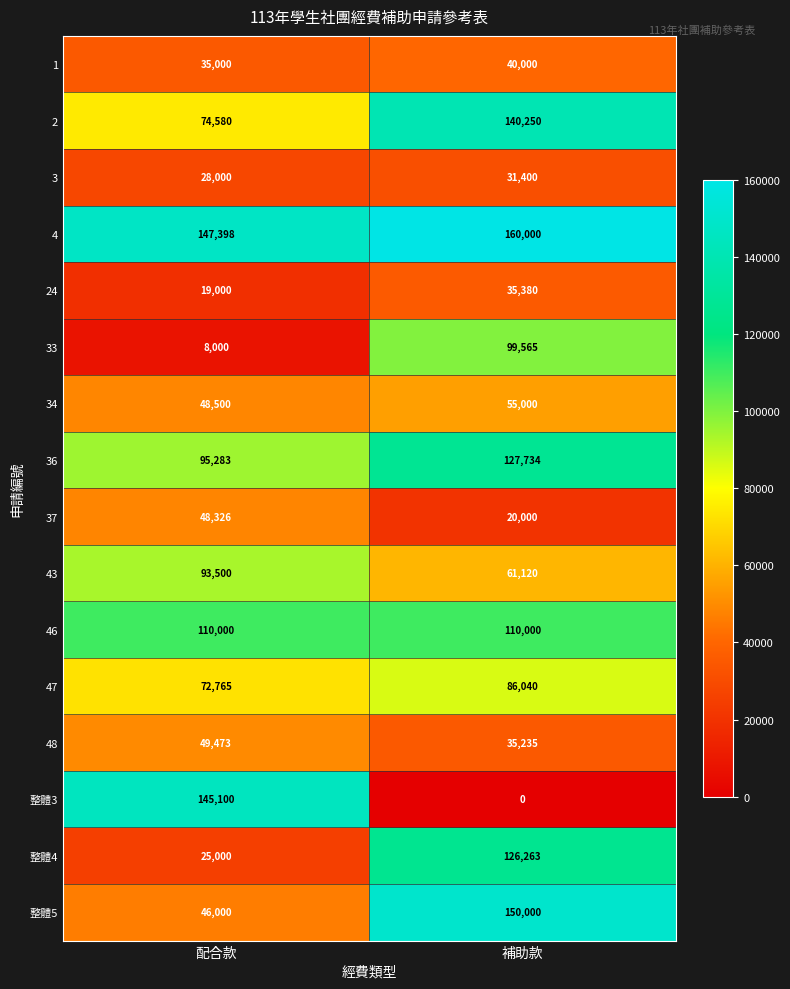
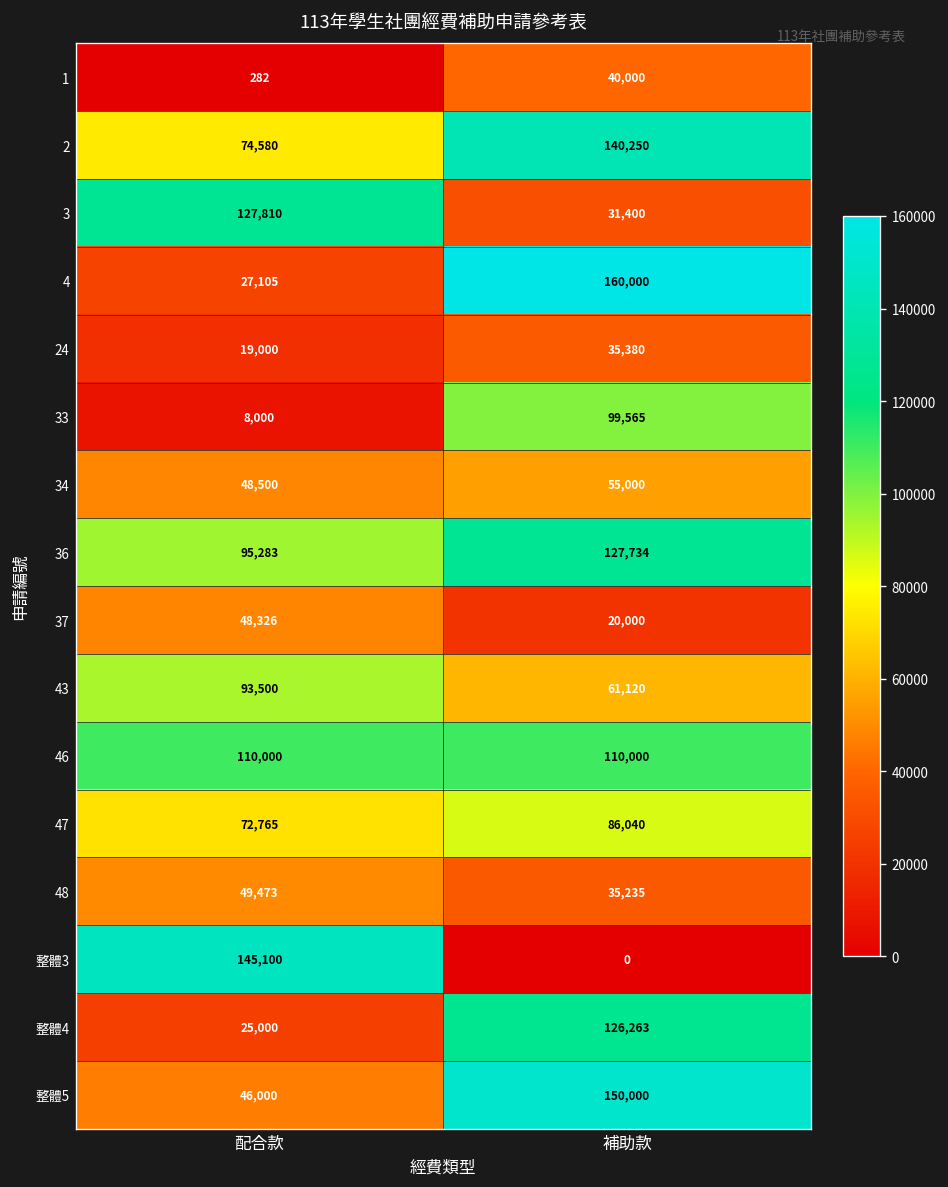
1, 配合款: 35,000 -> 282
3, 配合款: 28,000 -> 127,810
4, 配合款: 147,398 -> 27,105
